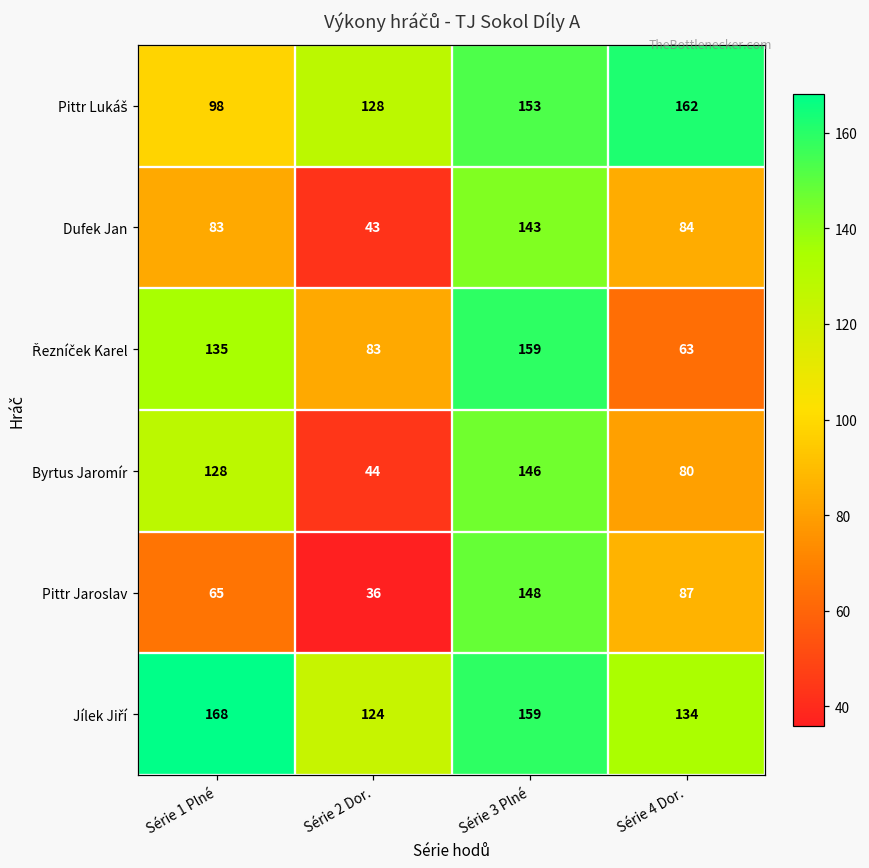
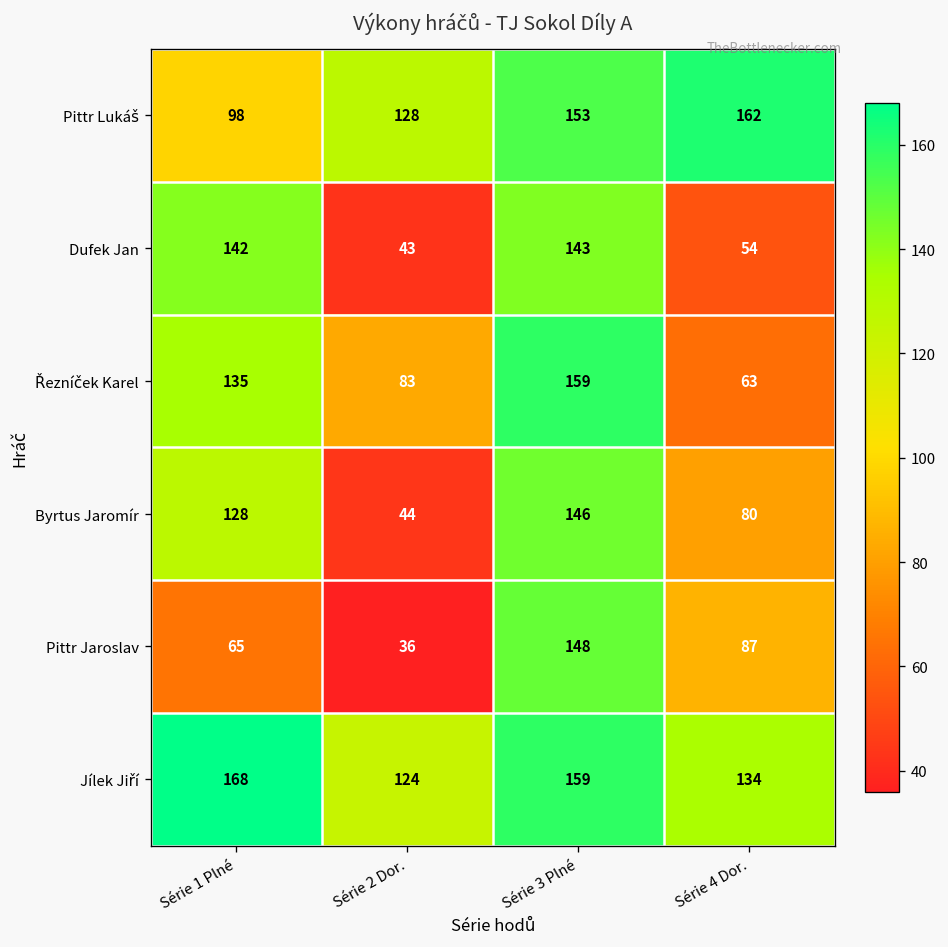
Dufek Jan, Série 1 Plné: 83 -> 142
Dufek Jan, Série 4 Dor.: 84 -> 54
